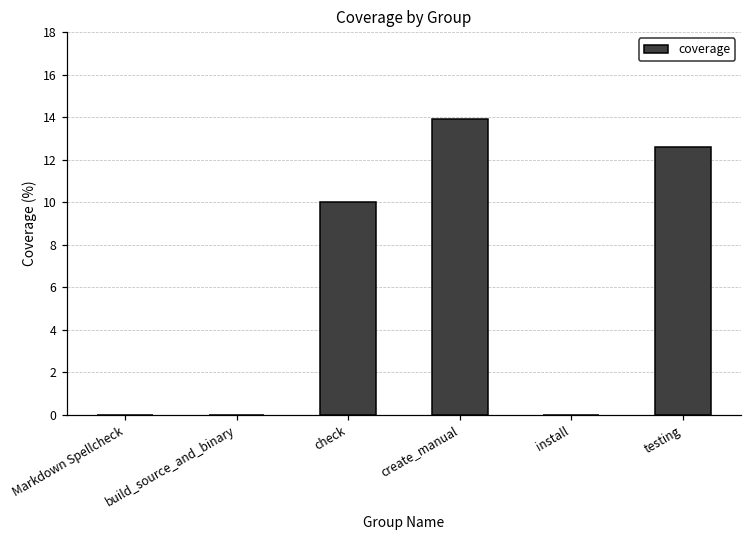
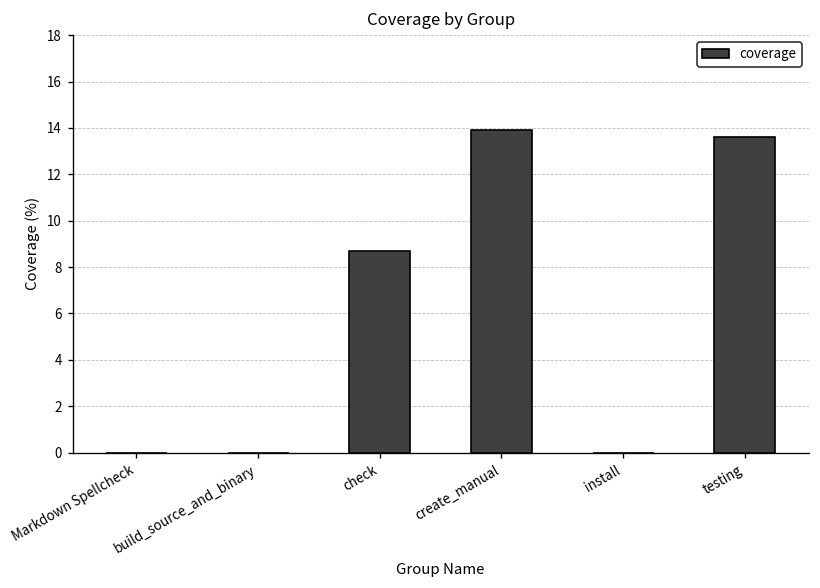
check: 10.0 -> 8.7
testing: 12.6 -> 13.6
